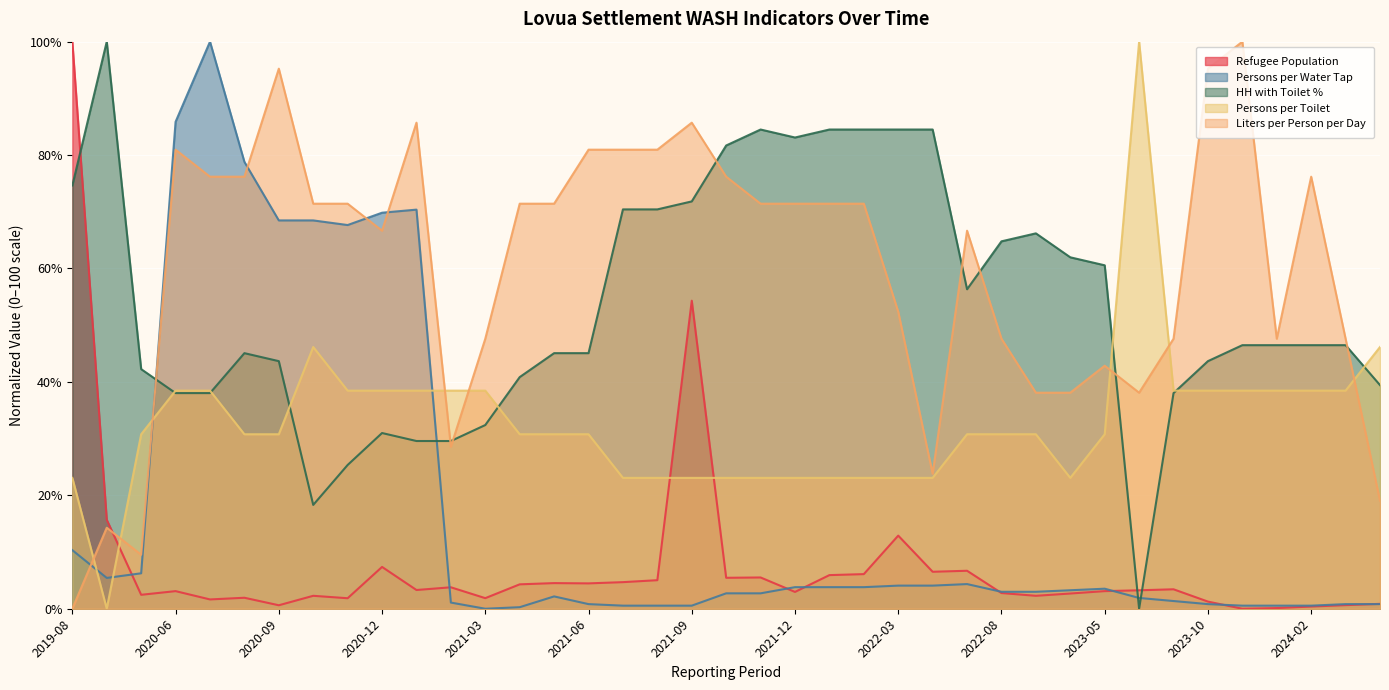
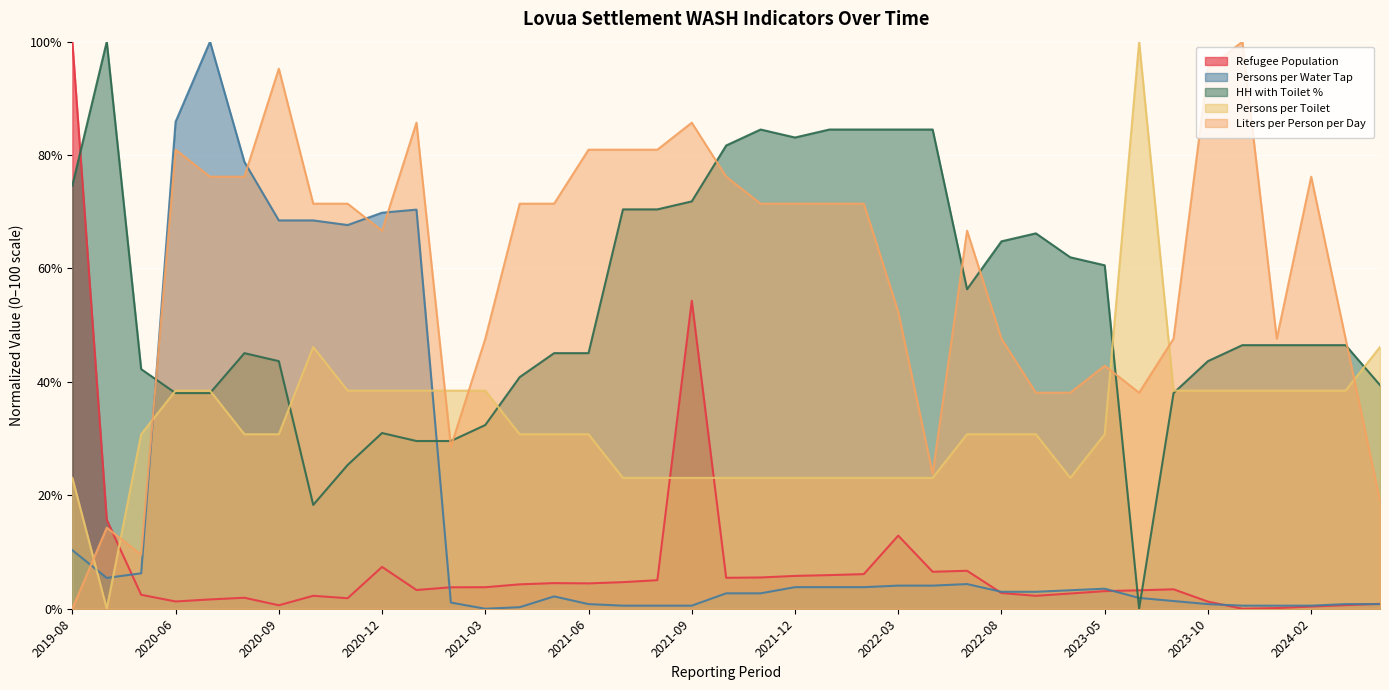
Refugee Population, 2020-06: 3% -> 1%
Refugee Population, 2021-03: 2% -> 4%
Refugee Population, 2021-12: 3% -> 6%
